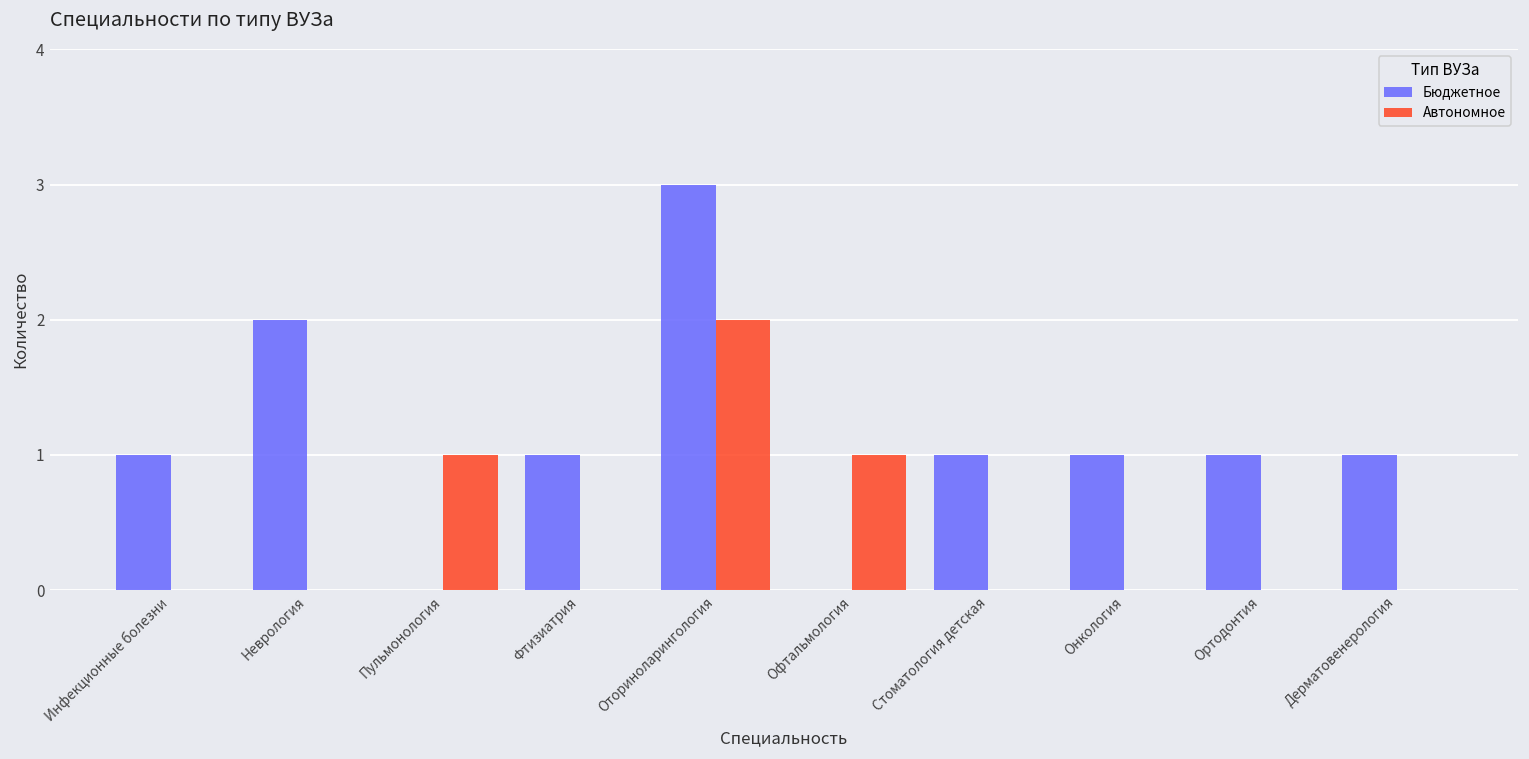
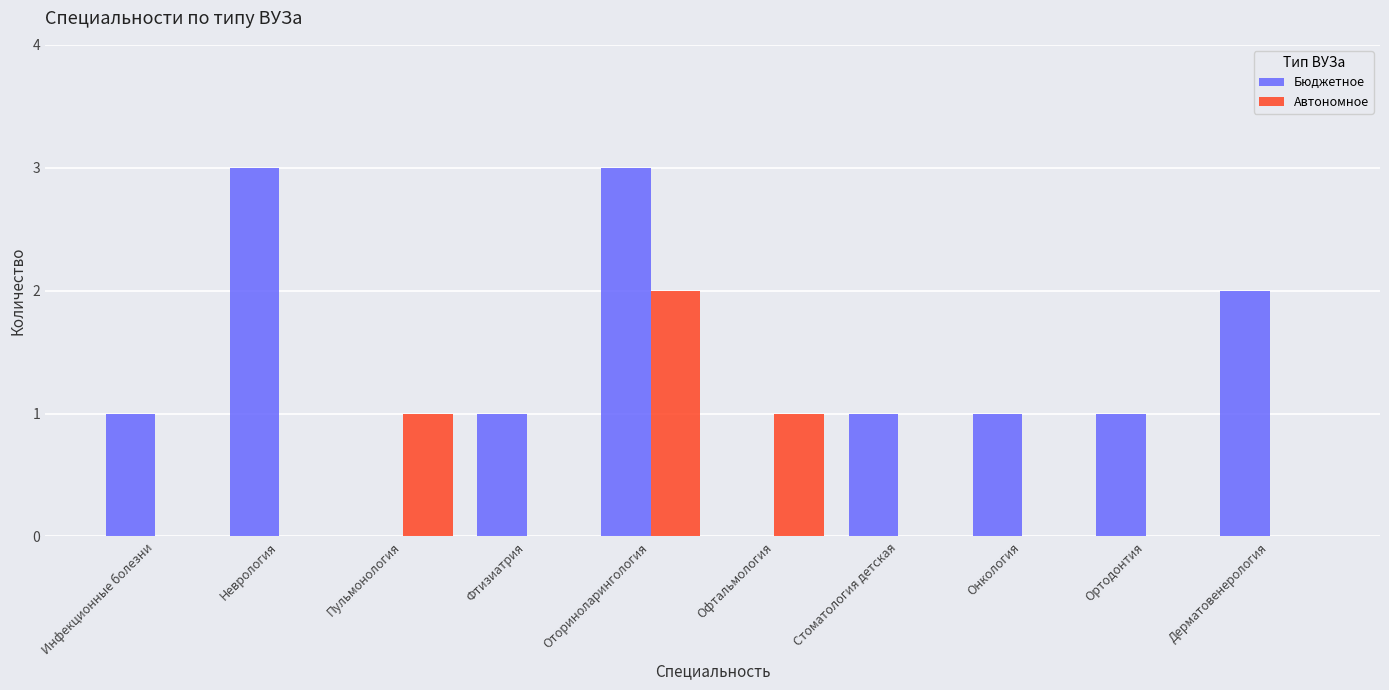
Бюджетное, Неврология: 2 -> 3
Бюджетное, Дерматовенерология: 1 -> 2
